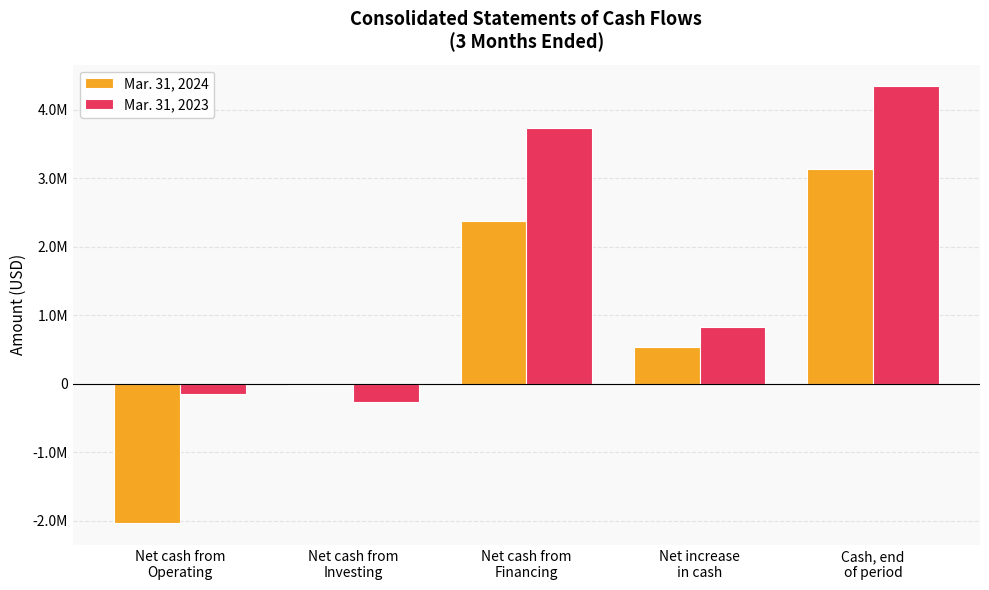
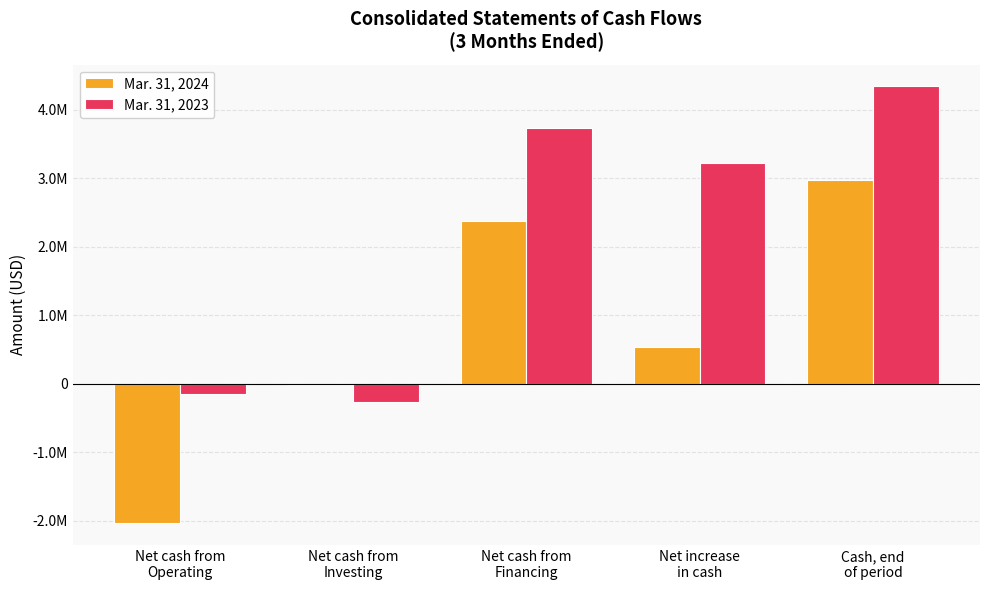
Mar. 31, 2023, Net increase in cash: 800000 -> 3200000
Mar. 31, 2024, Cash, end of period: 3100000 -> 3000000
